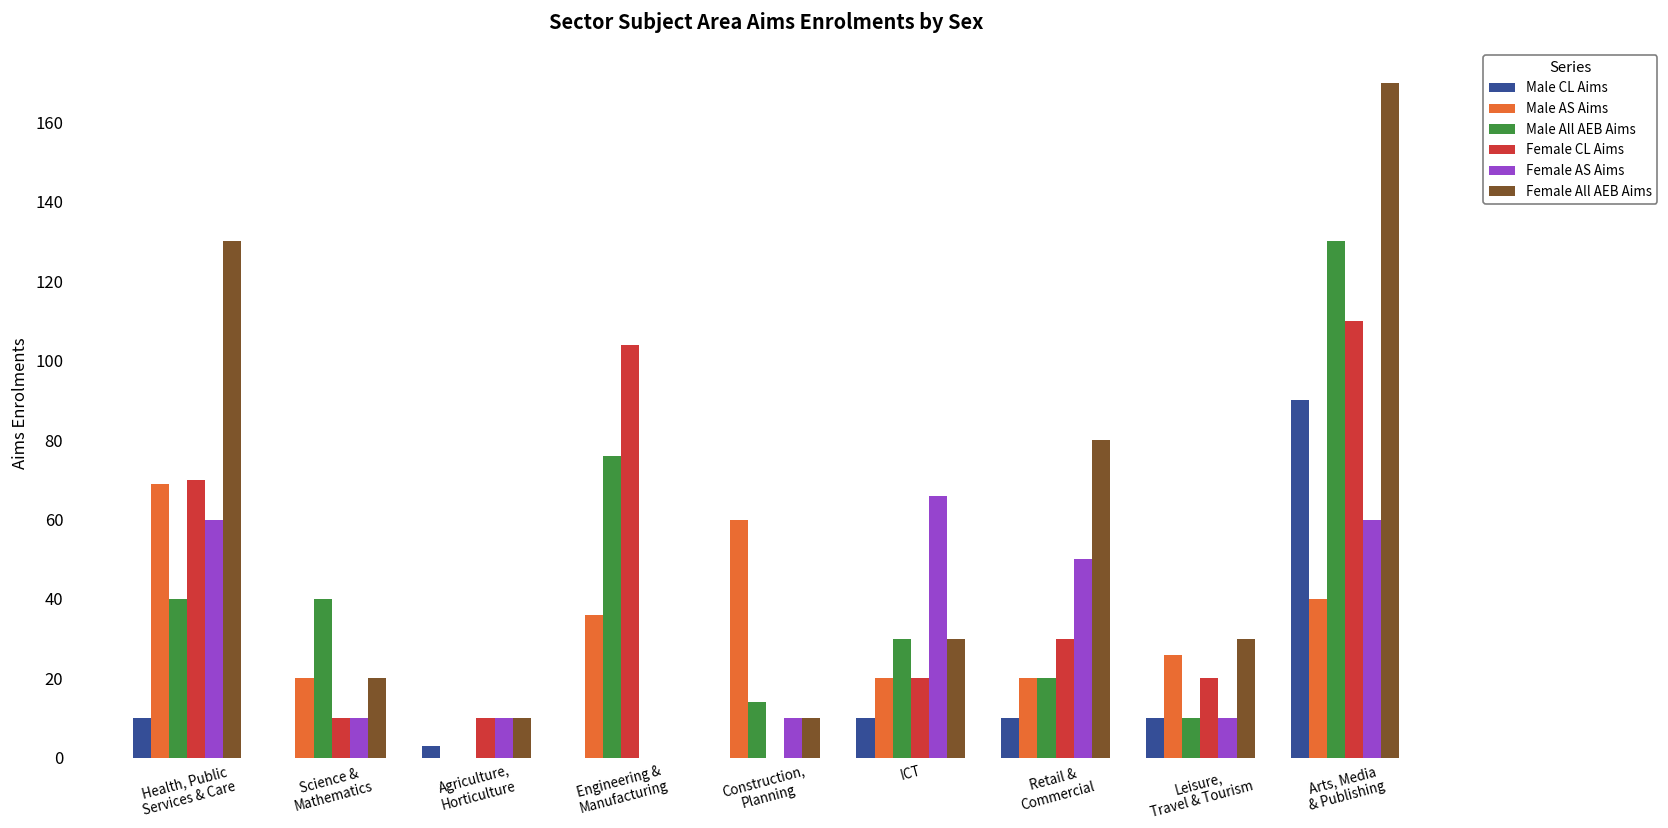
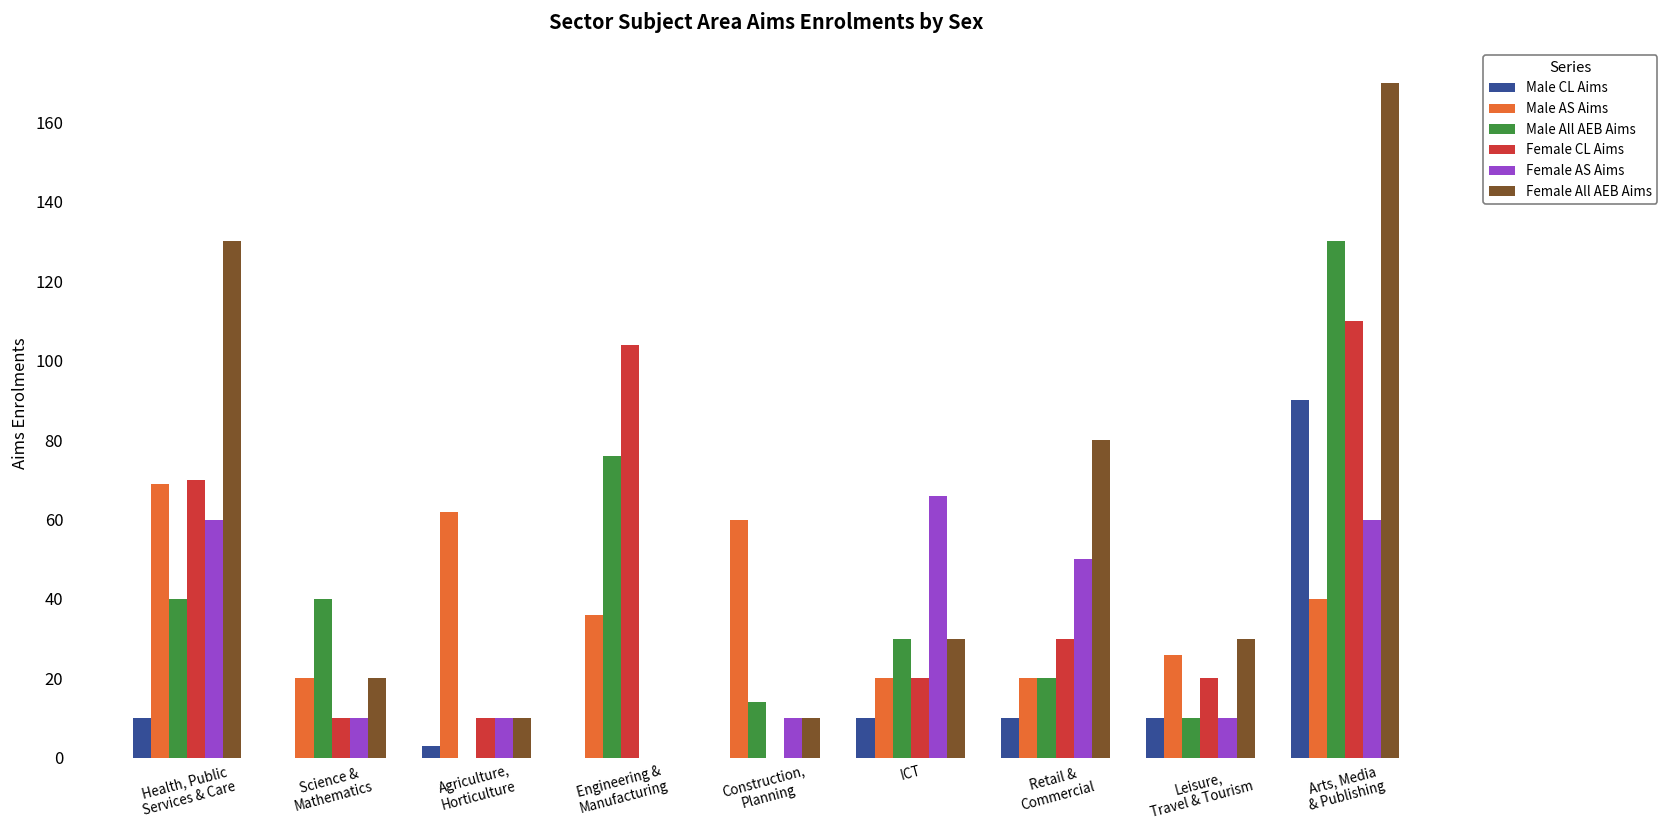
Male AS Aims, Agriculture, Horticulture: 0 -> 62
